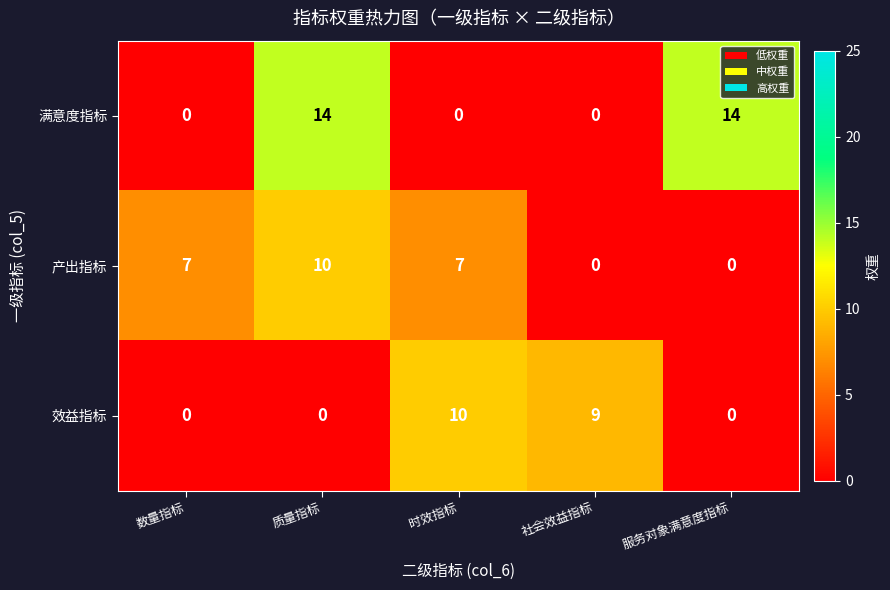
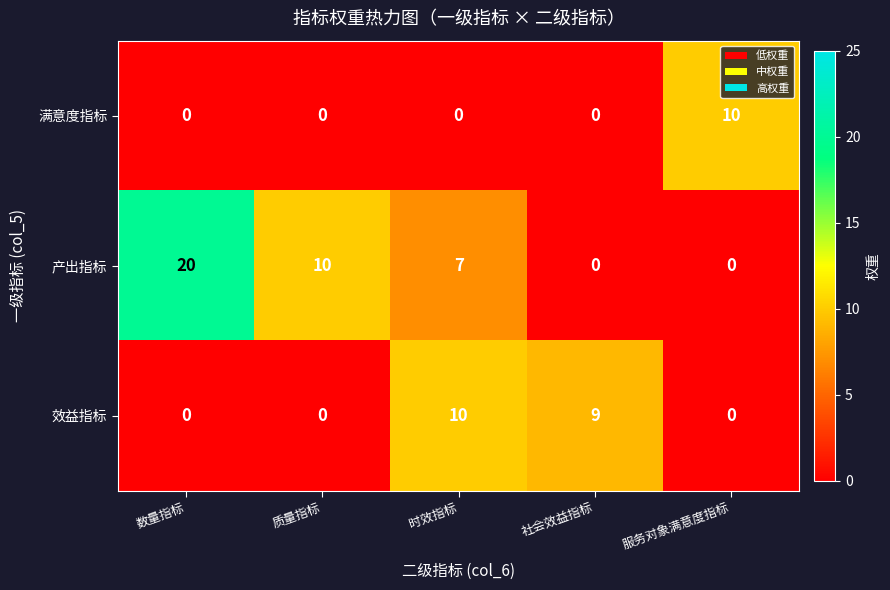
满意度指标, 质量指标: 14 -> 0
满意度指标, 服务对象满意度指标: 14 -> 10
产出指标, 数量指标: 7 -> 20
